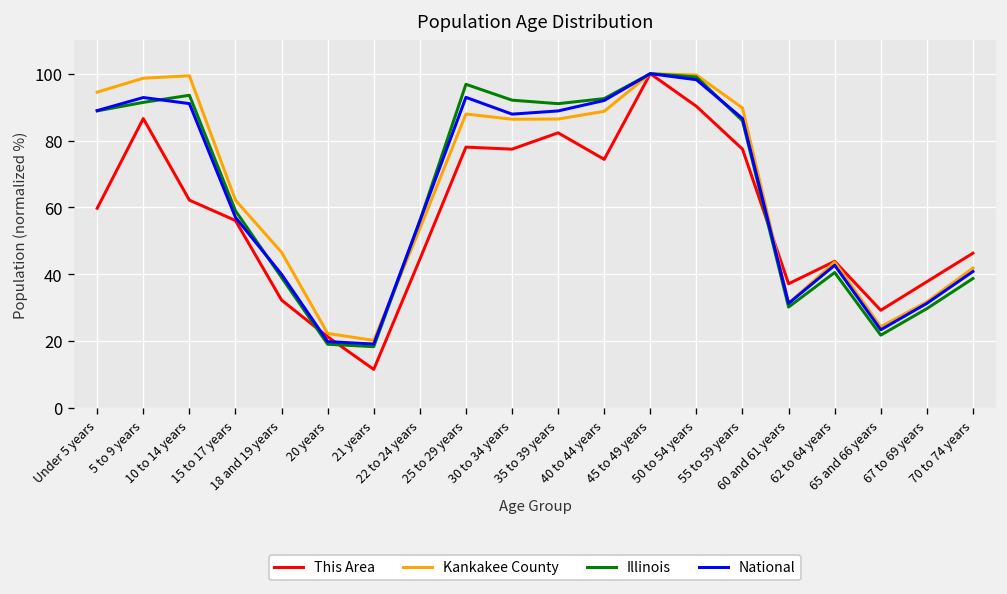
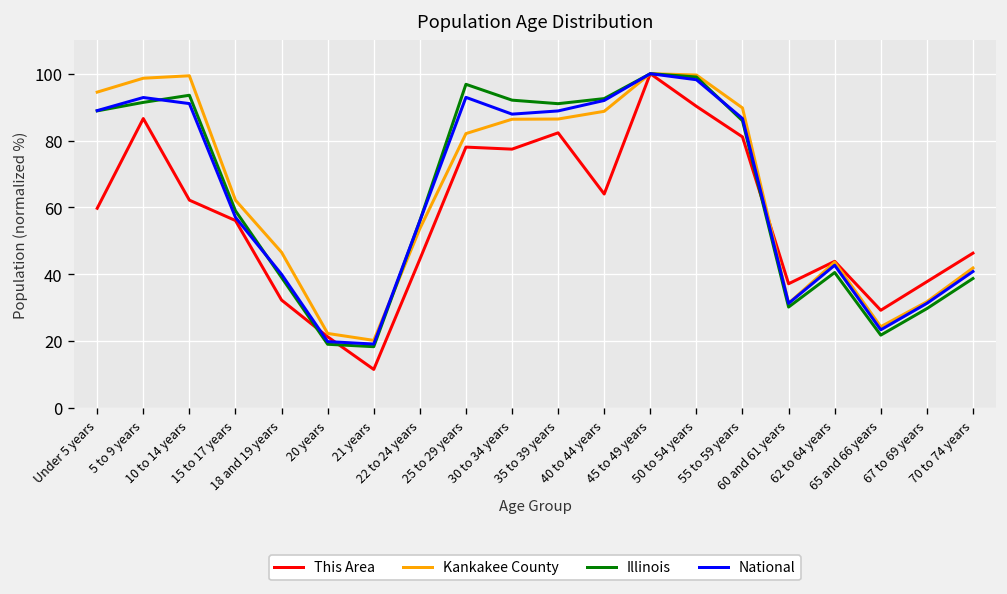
Kankakee County, 25 to 29 years: 88 -> 82
This Area, 40 to 44 years: 74 -> 64
This Area, 55 to 59 years: 77 -> 81
